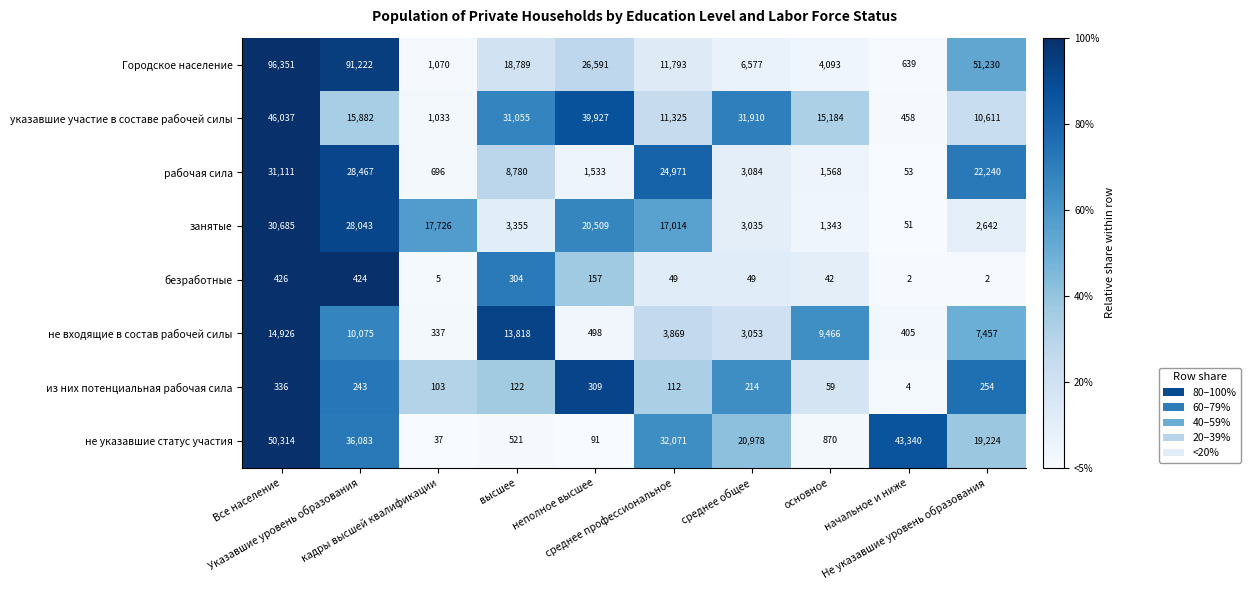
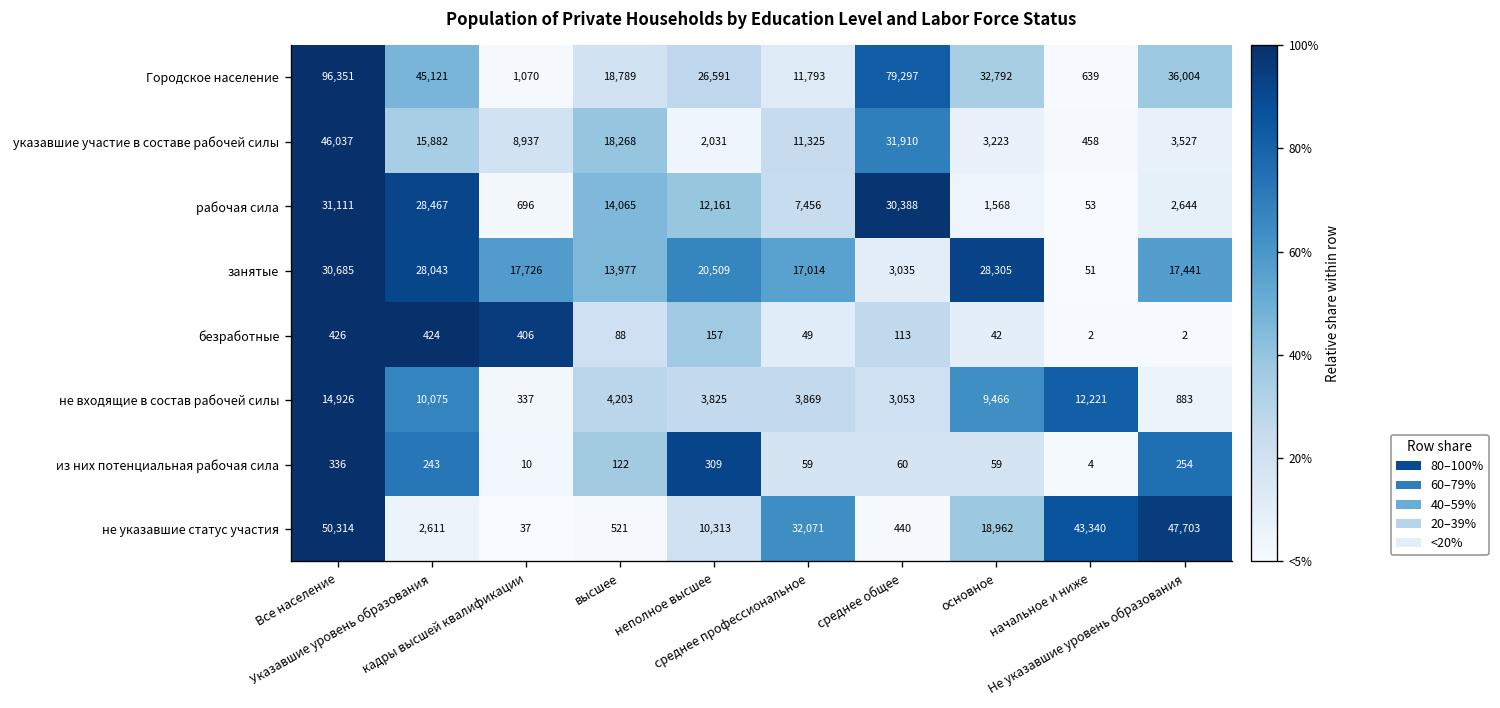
Городское население, Указавшие уровень образования: 91,222 -> 45,121
Городское население, среднее общее: 6,577 -> 79,297
Городское население, основное: 4,093 -> 32,792
Городское население, Не указавшие уровень образования: 51,230 -> 36,004
указавшие участие в составе рабочей силы, кадры высшей квалификации: 1,033 -> 8,937
указавшие участие в составе рабочей силы, высшее: 31,055 -> 18,268
указавшие участие в составе рабочей силы, неполное высшее: 39,927 -> 2,031
указавшие участие в составе рабочей силы, основное: 15,184 -> 3,223
указавшие участие в составе рабочей силы, Не указавшие уровень образования: 10,611 -> 3,527
рабочая сила, высшее: 8,780 -> 14,065
рабочая сила, неполное высшее: 1,533 -> 12,161
рабочая сила, среднее профессиональное: 24,971 -> 7,456
рабочая сила, среднее общее: 3,084 -> 30,388
рабочая сила, Не указавшие уровень образования: 22,240 -> 2,644
занятые, высшее: 3,355 -> 13,977
занятые, основное: 1,343 -> 28,305
занятые, Не указавшие уровень образования: 2,642 -> 17,441
безработные, кадры высшей квалификации: 5 -> 406
безработные, высшее: 304 -> 88
безработные, среднее общее: 49 -> 113
не входящие в состав рабочей силы, высшее: 13,818 -> 4,203
не входящие в состав рабочей силы, неполное высшее: 498 -> 3,825
не входящие в состав рабочей силы, начальное и ниже: 405 -> 12,221
не входящие в состав рабочей силы, Не указавшие уровень образования: 7,457 -> 883
из них потенциальная рабочая сила, кадры высшей квалификации: 103 -> 10
из них потенциальная рабочая сила, среднее профессиональное: 112 -> 59
из них потенциальная рабочая сила, среднее общее: 214 -> 60
не указавшие статус участия, Указавшие уровень образования: 36,083 -> 2,611
не указавшие статус участия, неполное высшее: 91 -> 10,313
не указавшие статус участия, среднее общее: 20,978 -> 440
не указавшие статус участия, основное: 870 -> 18,962
не указавшие статус участия, Не указавшие уровень образования: 19,224 -> 47,703
